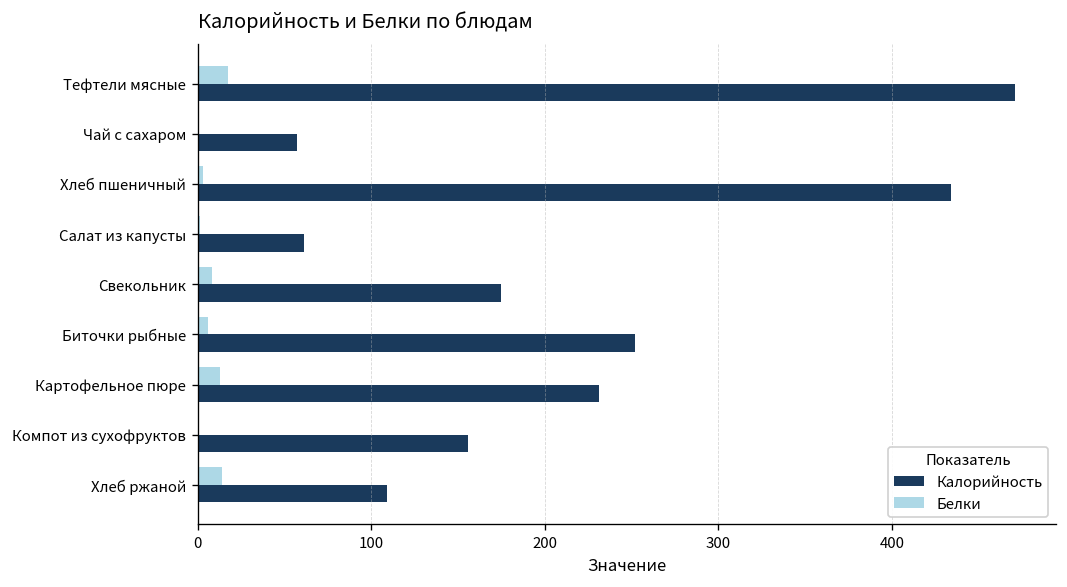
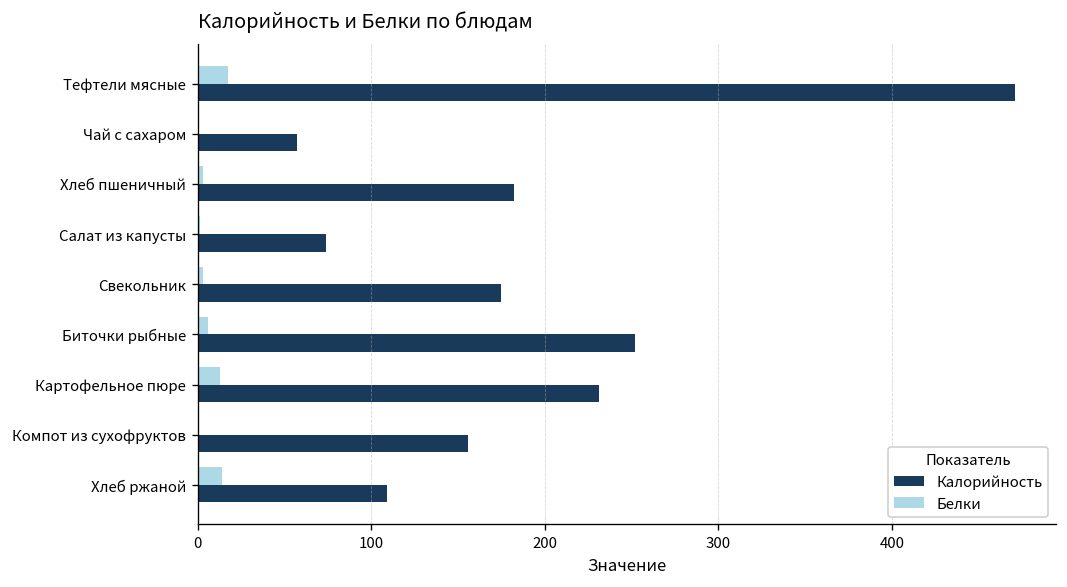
Калорийность, Хлеб пшеничный: 434 -> 182
Калорийность, Салат из капусты: 61 -> 74
Белки, Свекольник: 8 -> 3
